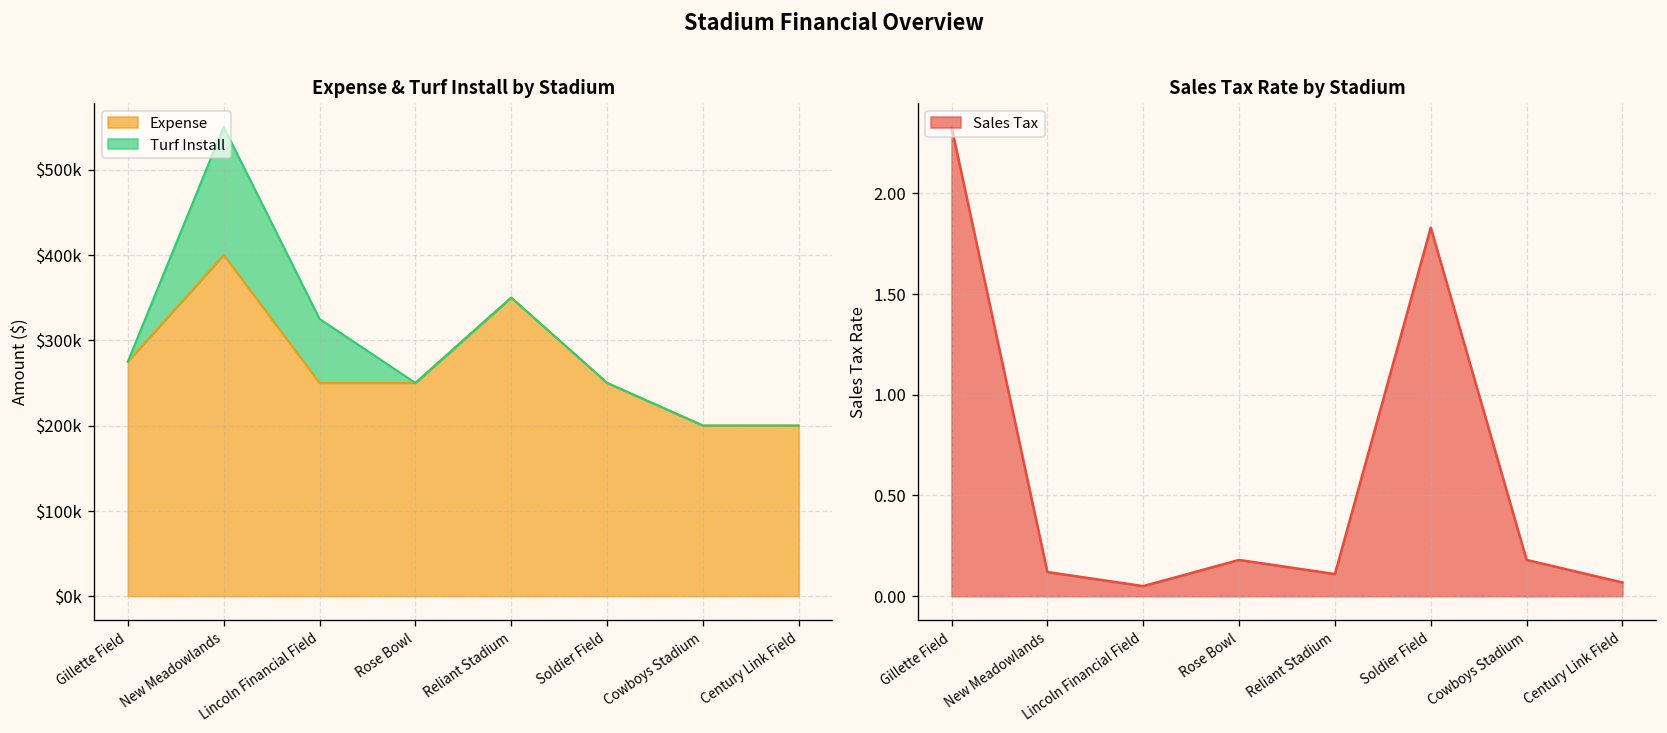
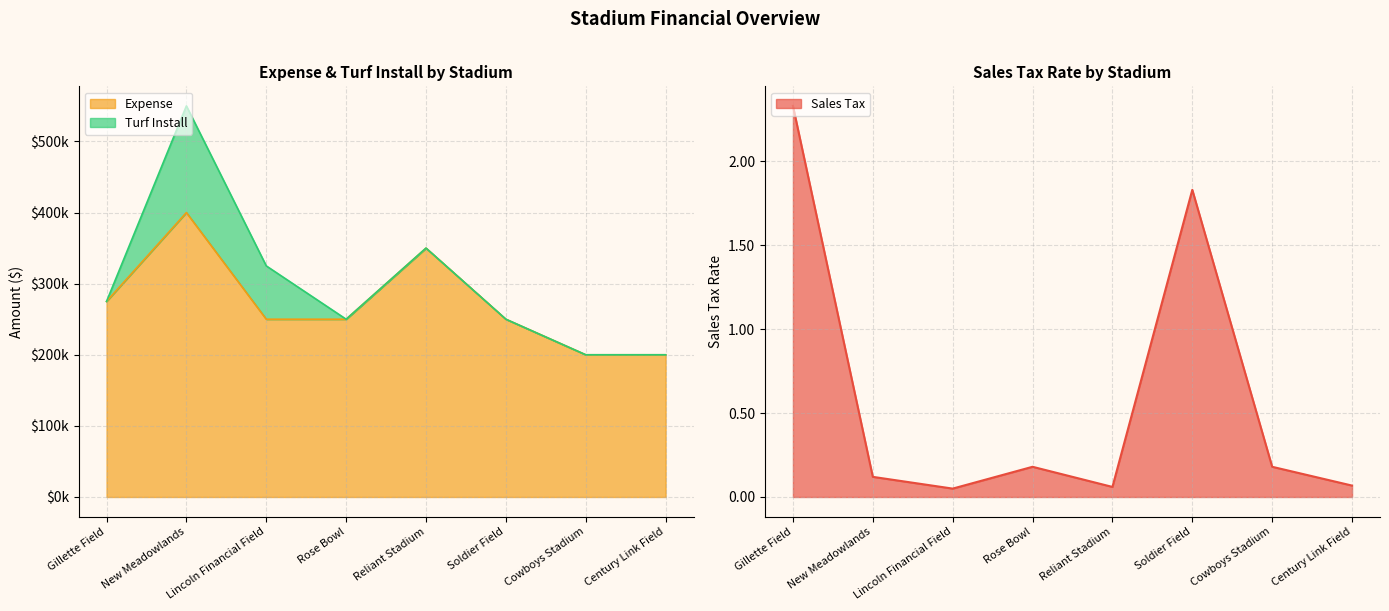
Sales Tax Rate by Stadium, Reliant Stadium: 0.11 -> 0.06
